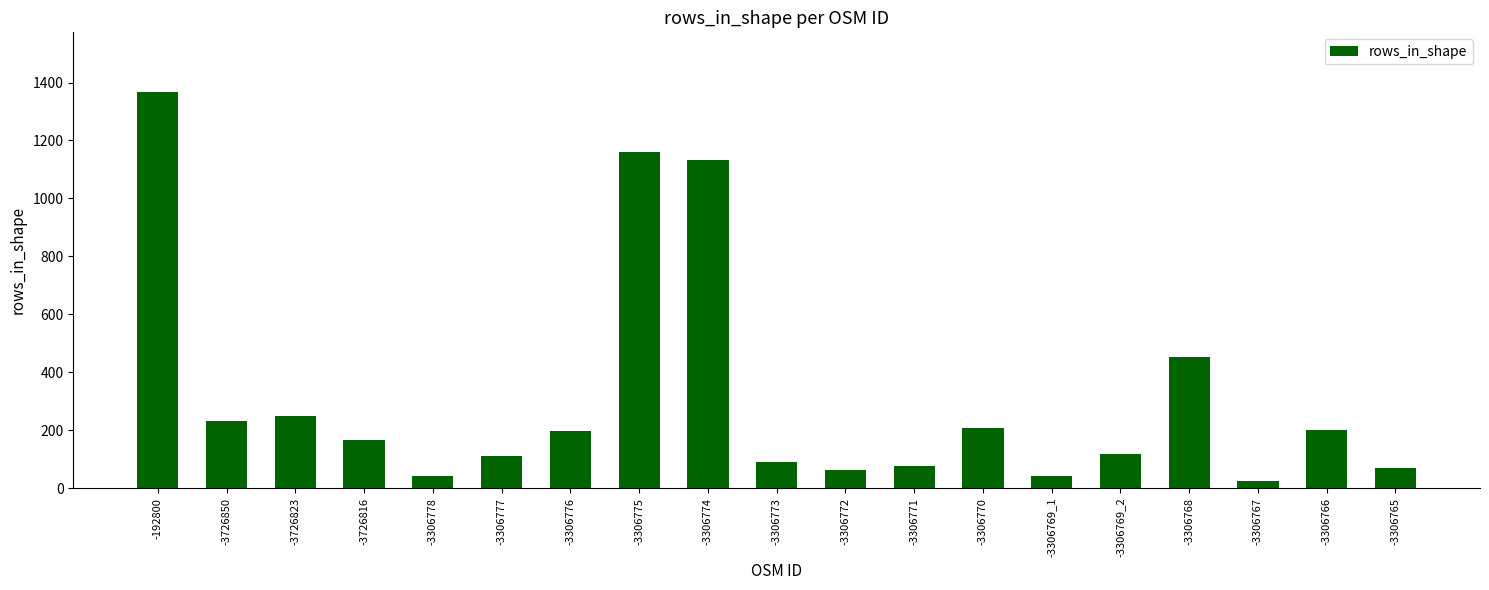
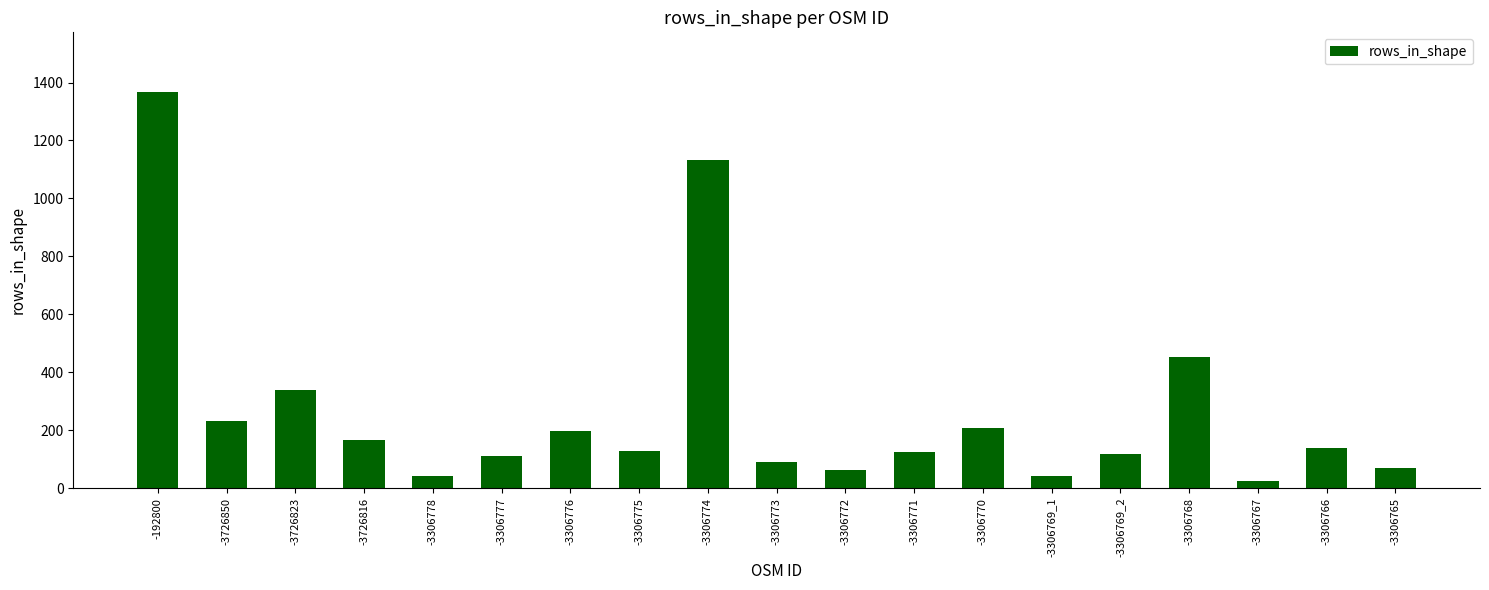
-3726823: 250 -> 340
-3306775: 1160 -> 130
-3306771: 80 -> 120
-3306766: 200 -> 140
